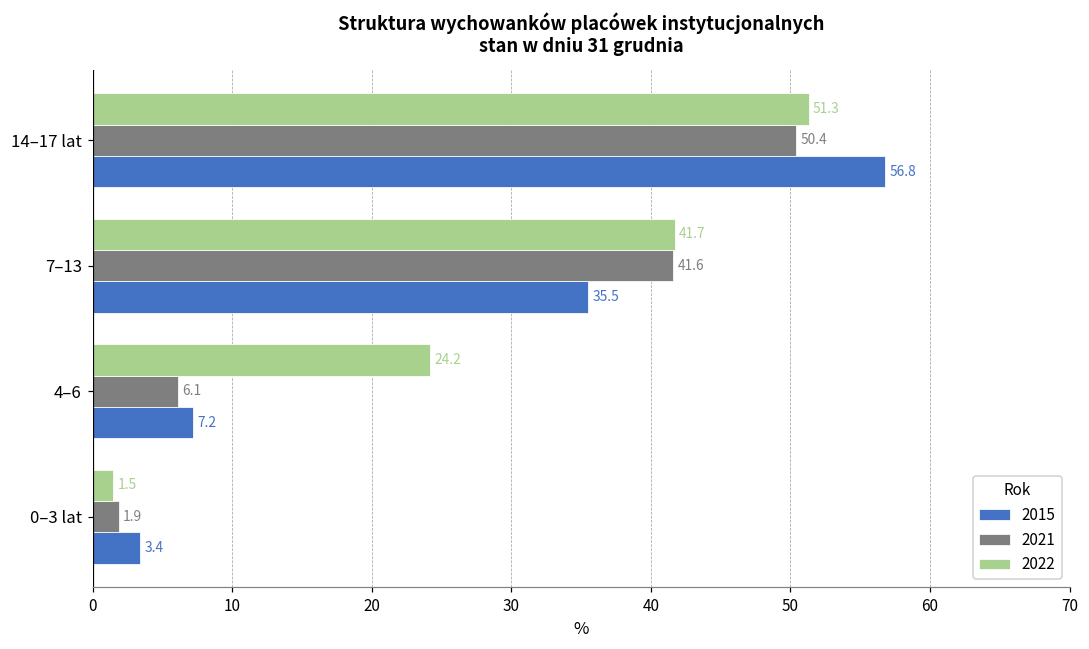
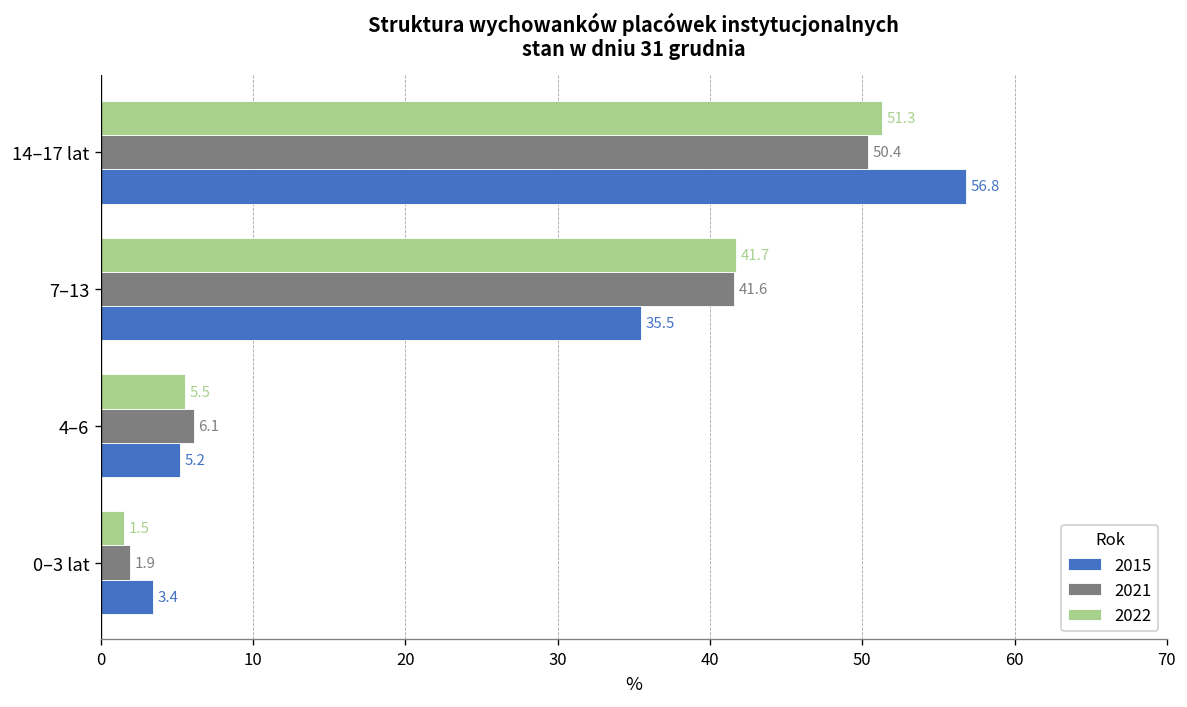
2022, 4–6: 24.2 -> 5.5
2015, 4–6: 7.2 -> 5.2
